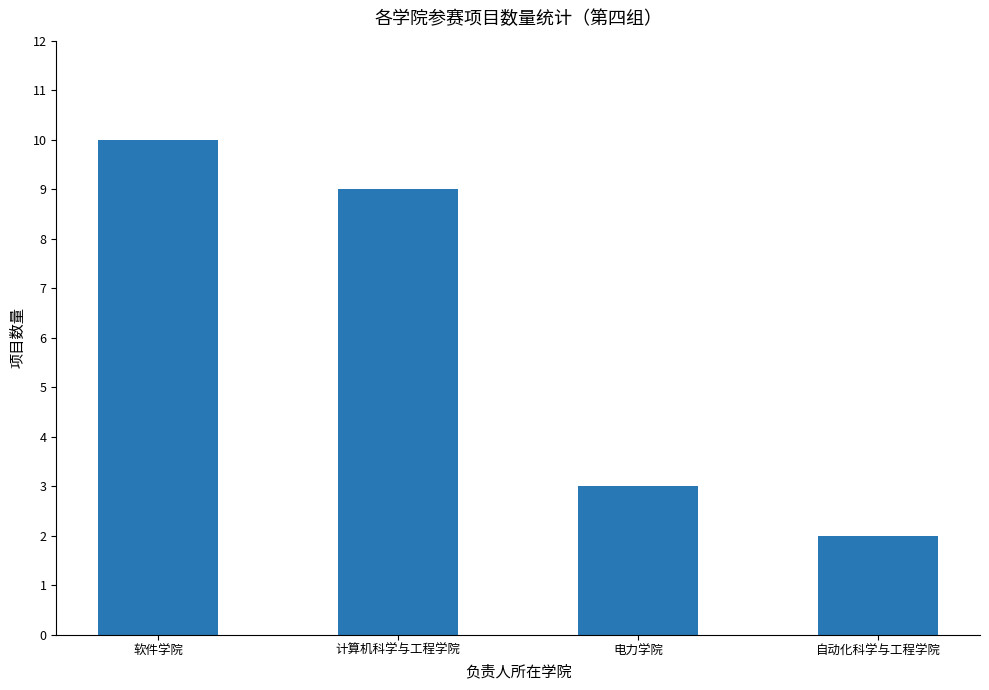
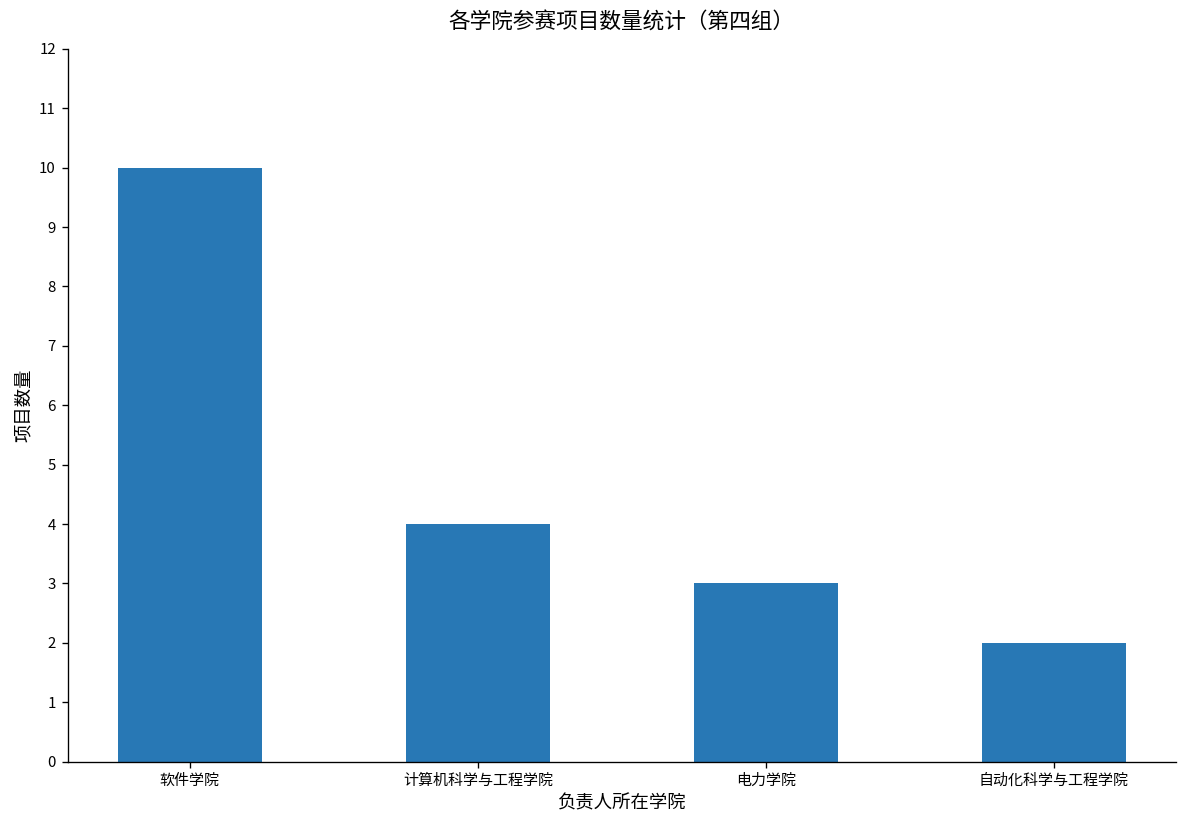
计算机科学与工程学院: 9 -> 4
